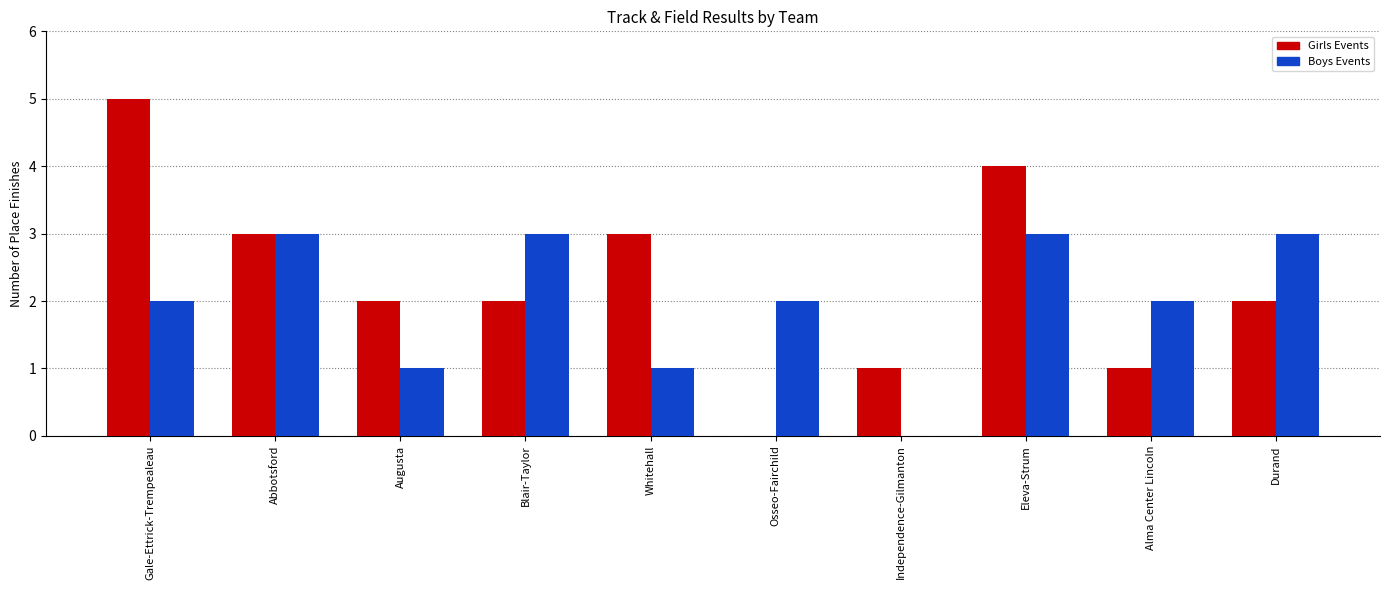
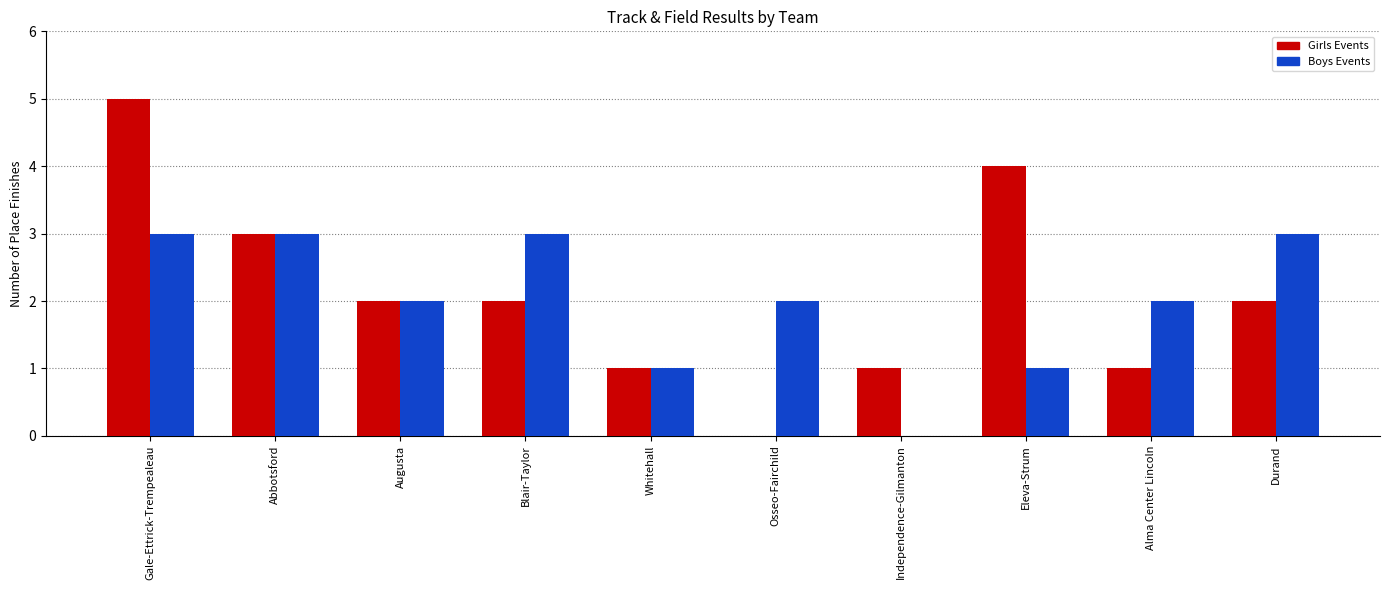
Boys Events, Gale-Ettrick-Trempealeau: 2 -> 3
Boys Events, Augusta: 1 -> 2
Girls Events, Whitehall: 3 -> 1
Boys Events, Eleva-Strum: 3 -> 1
